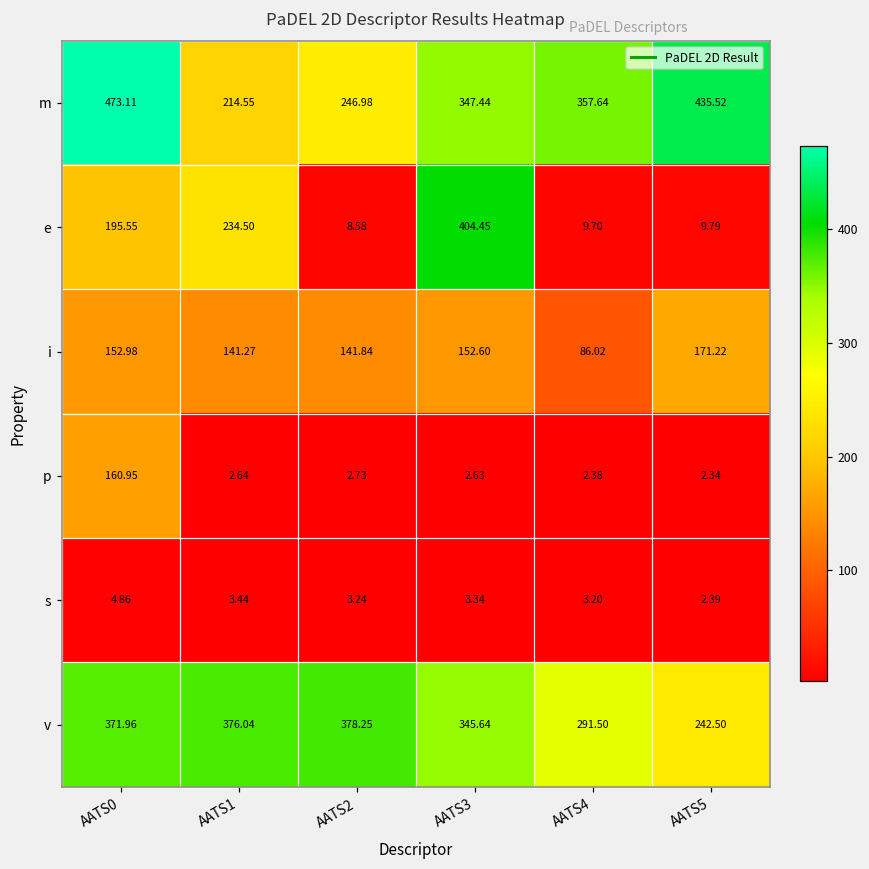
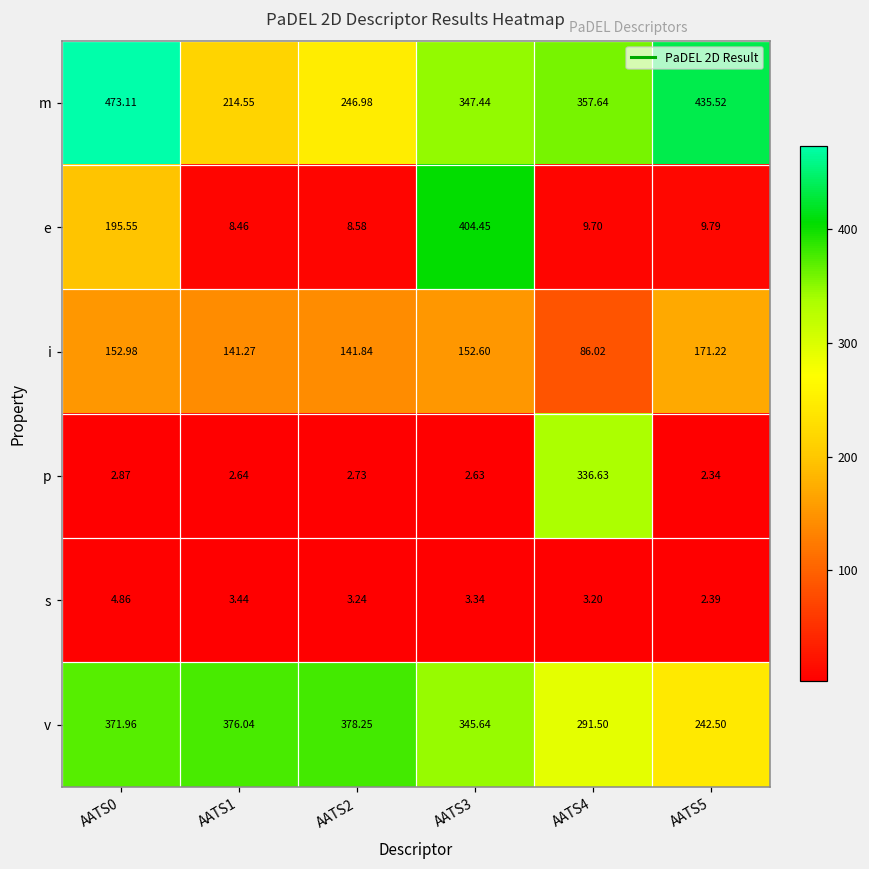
e, AATS1: 234.50 -> 8.46
p, AATS0: 160.95 -> 2.87
p, AATS4: 2.38 -> 336.63
